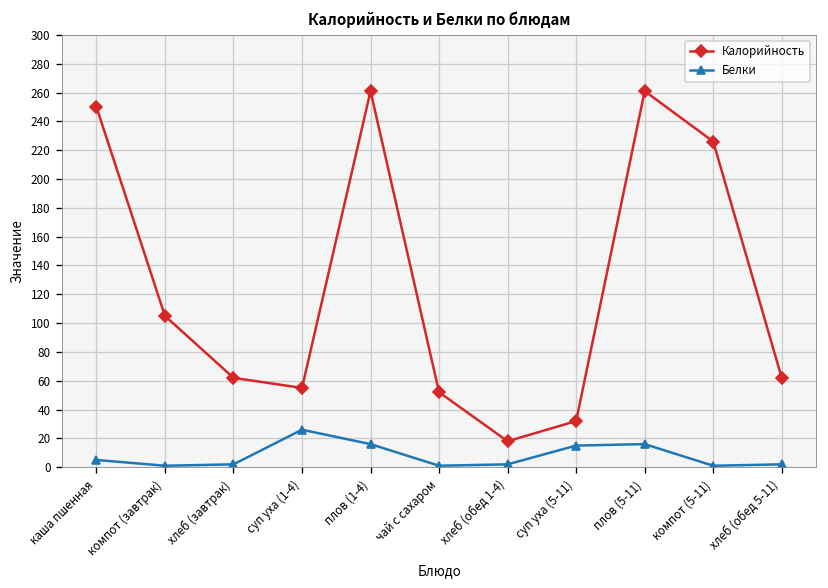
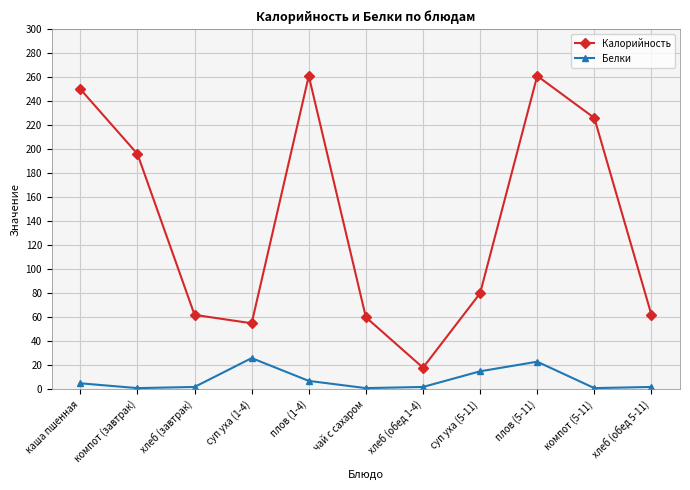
Калорийность, компот (завтрак): 105 -> 196
Белки, плов (1-4): 16 -> 7
Калорийность, чай с сахаром: 52 -> 60
Калорийность, суп уха (5-11): 32 -> 80
Белки, плов (5-11): 16 -> 23
